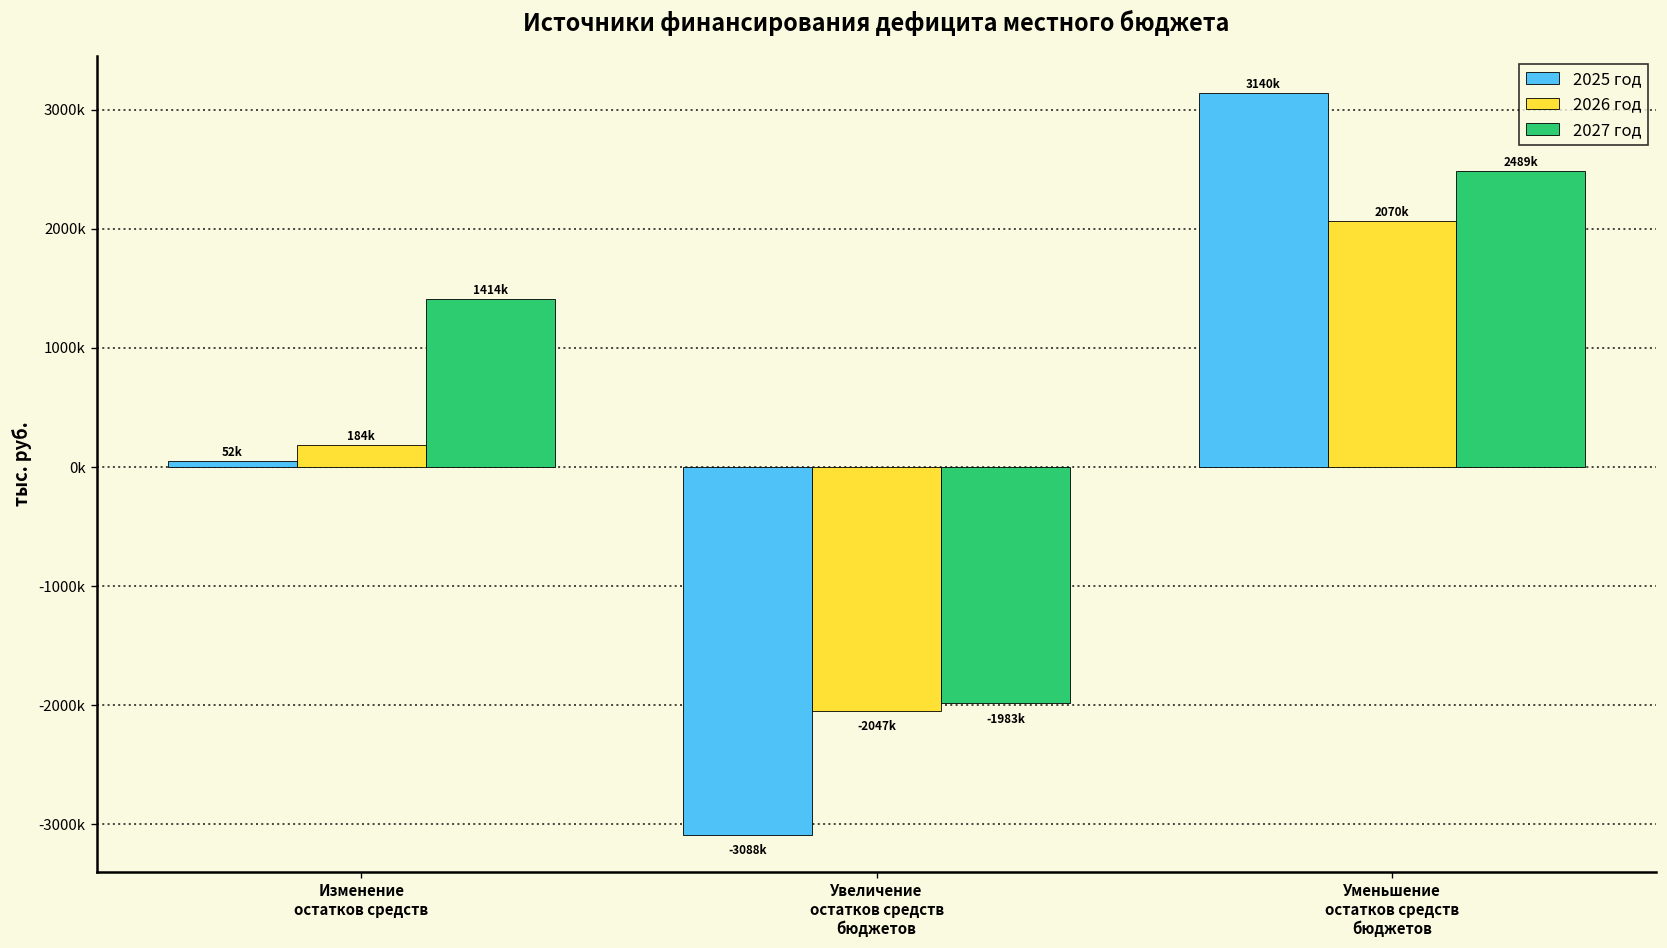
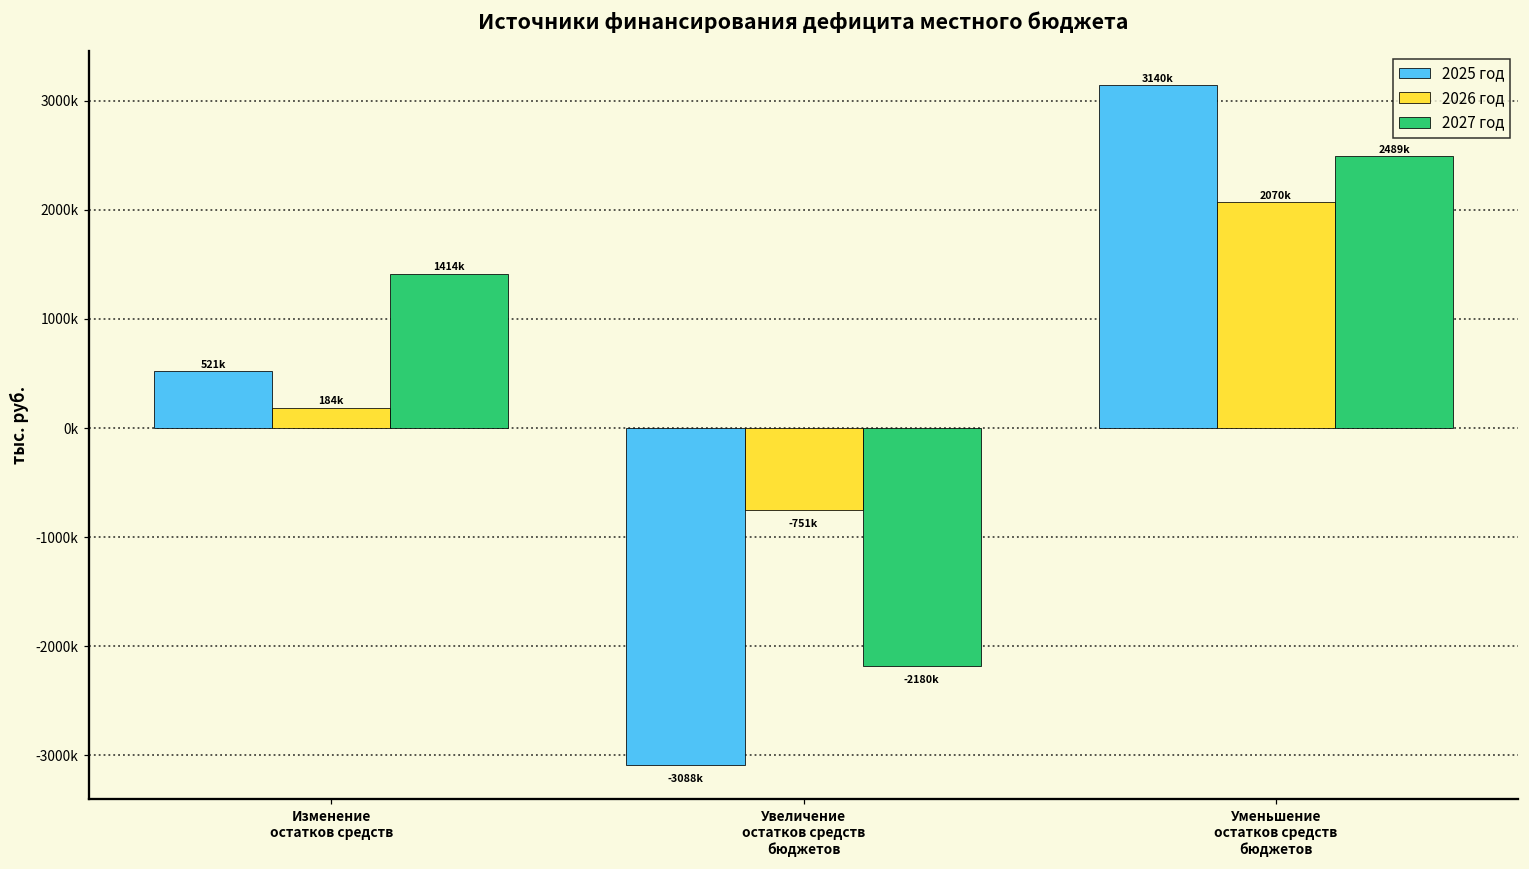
2025 год, Изменение остатков средств: 52k -> 521k
2026 год, Увеличение остатков средств бюджетов: -2047k -> -751k
2027 год, Увеличение остатков средств бюджетов: -1983k -> -2180k
